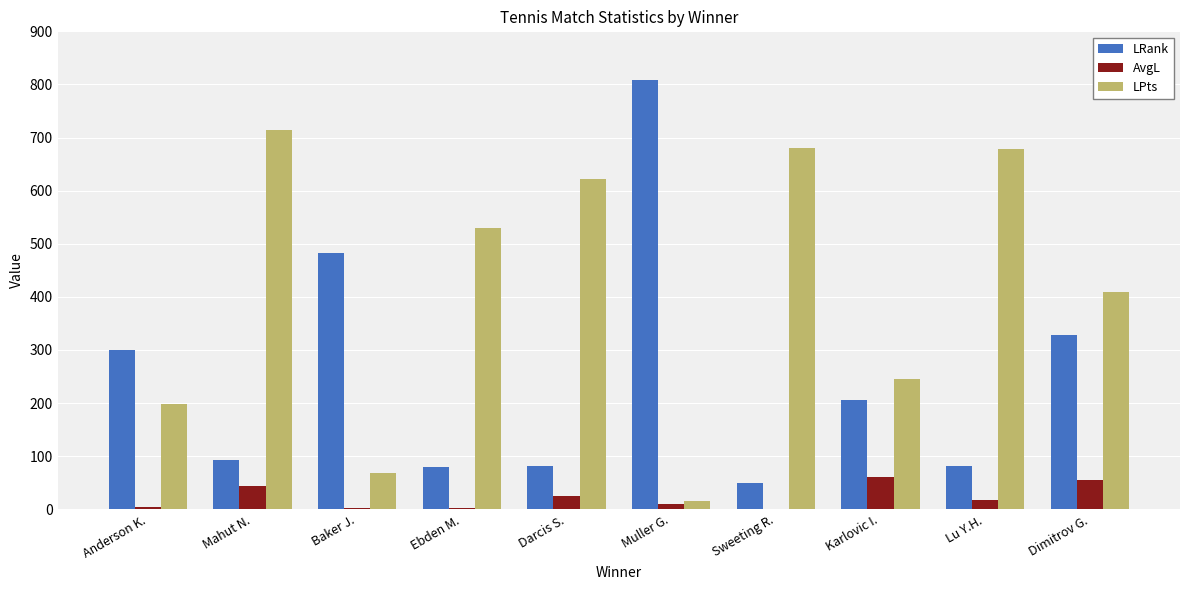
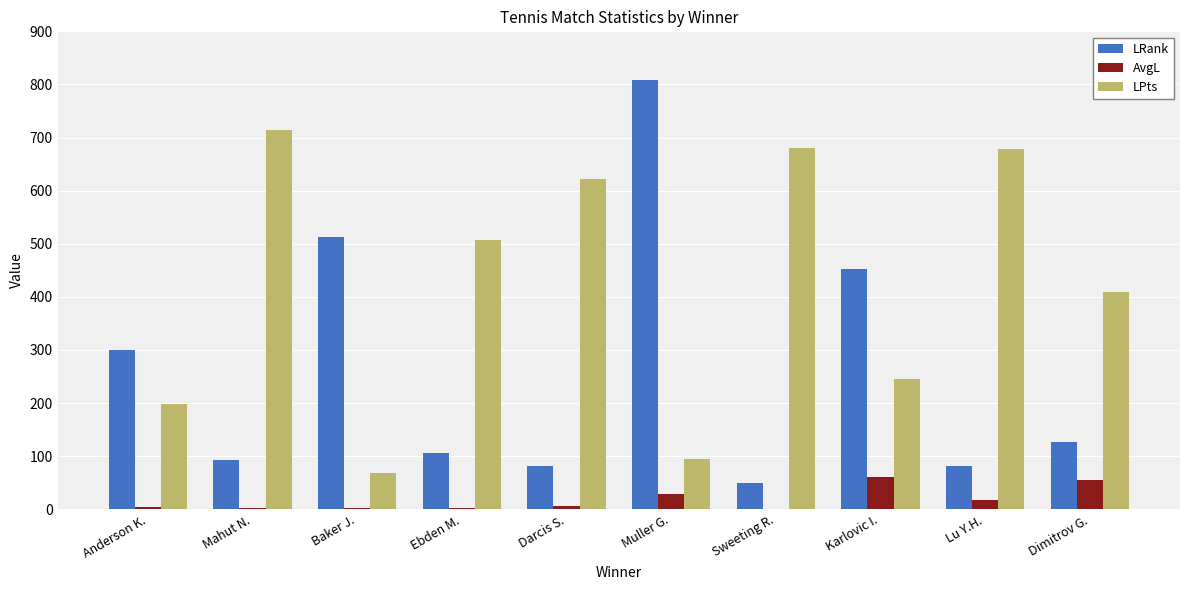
AvgL, Mahut N.: 40 -> 0
LRank, Baker J.: 480 -> 510
LRank, Ebden M.: 80 -> 110
LPts, Ebden M.: 530 -> 510
AvgL, Darcis S.: 30 -> 10
AvgL, Muller G.: 10 -> 30
LPts, Muller G.: 20 -> 90
LRank, Karlovic I.: 210 -> 450
LRank, Dimitrov G.: 330 -> 130
